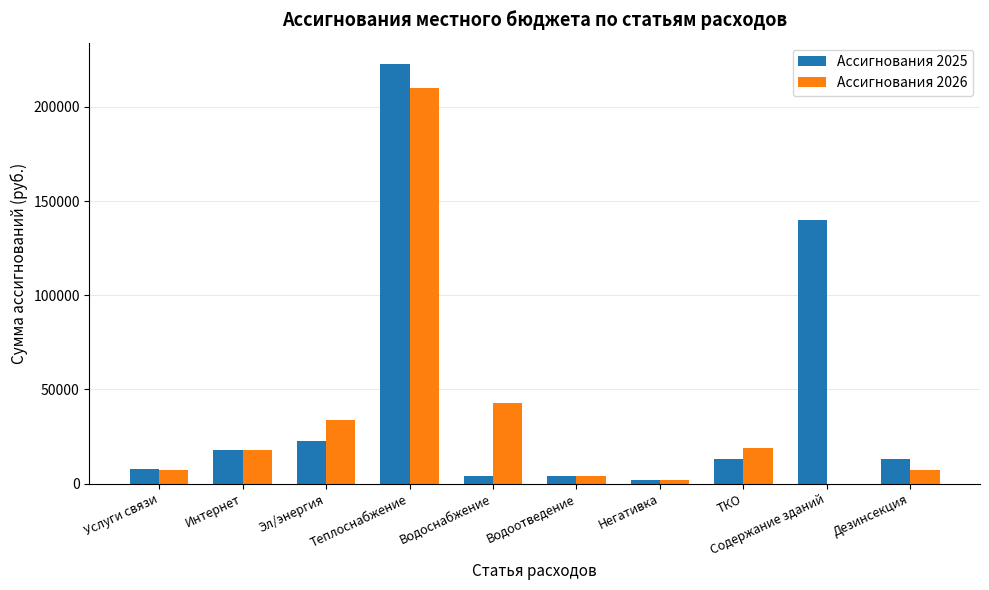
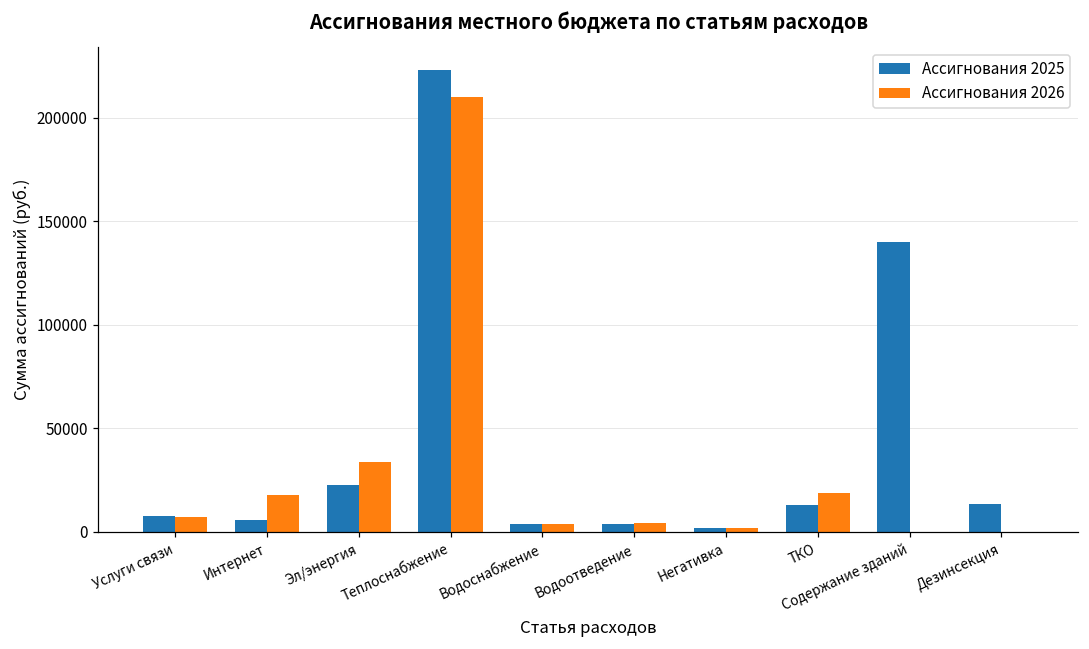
Ассигнования 2025, Интернет: 18000 -> 6000
Ассигнования 2026, Водоснабжение: 43000 -> 4000
Ассигнования 2026, Дезинсекция: 7000 -> 0
